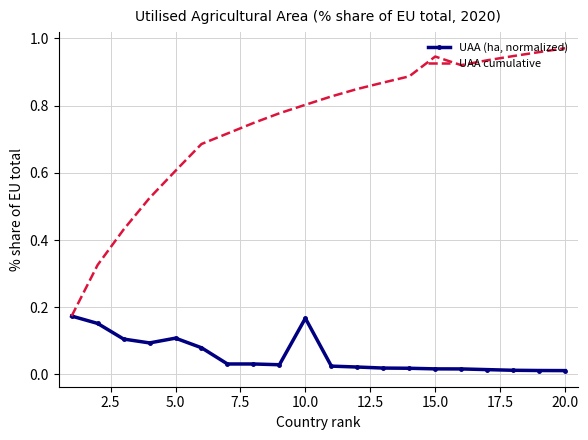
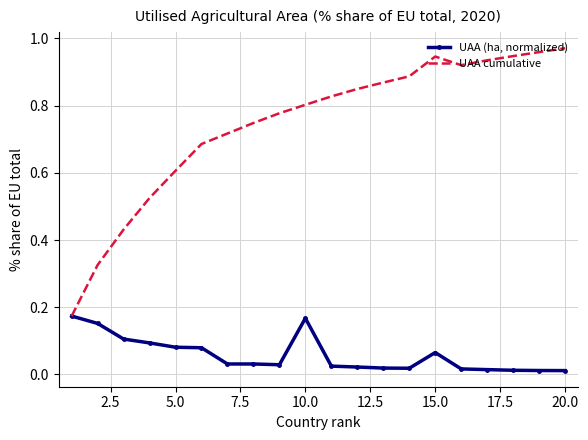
UAA (ha, normalized), 5.0: 0.11 -> 0.08
UAA (ha, normalized), 15.0: 0.02 -> 0.07
